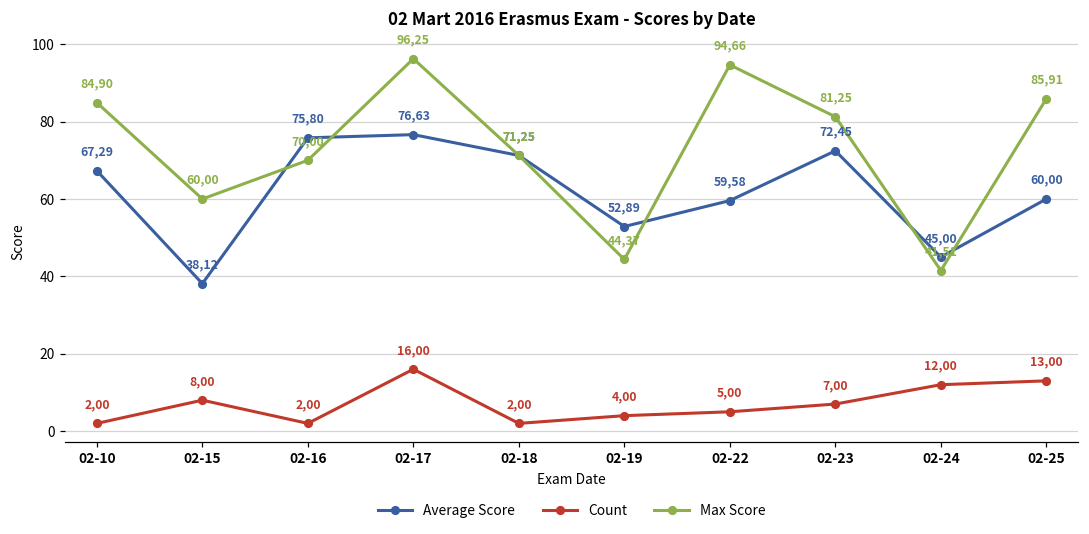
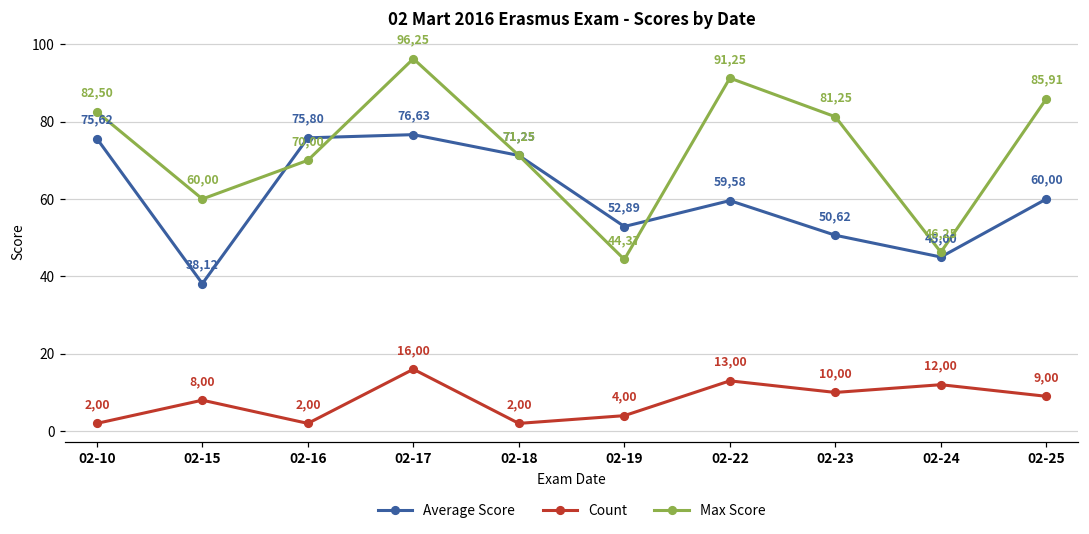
Average Score, 02-10: 67,29 -> 75,62
Max Score, 02-10: 84,90 -> 82,50
Count, 02-22: 5,00 -> 13,00
Max Score, 02-22: 94,66 -> 91,25
Average Score, 02-23: 72,45 -> 50,62
Count, 02-23: 7,00 -> 10,00
Max Score, 02-24: 41,51 -> 46,25
Count, 02-25: 13,00 -> 9,00
